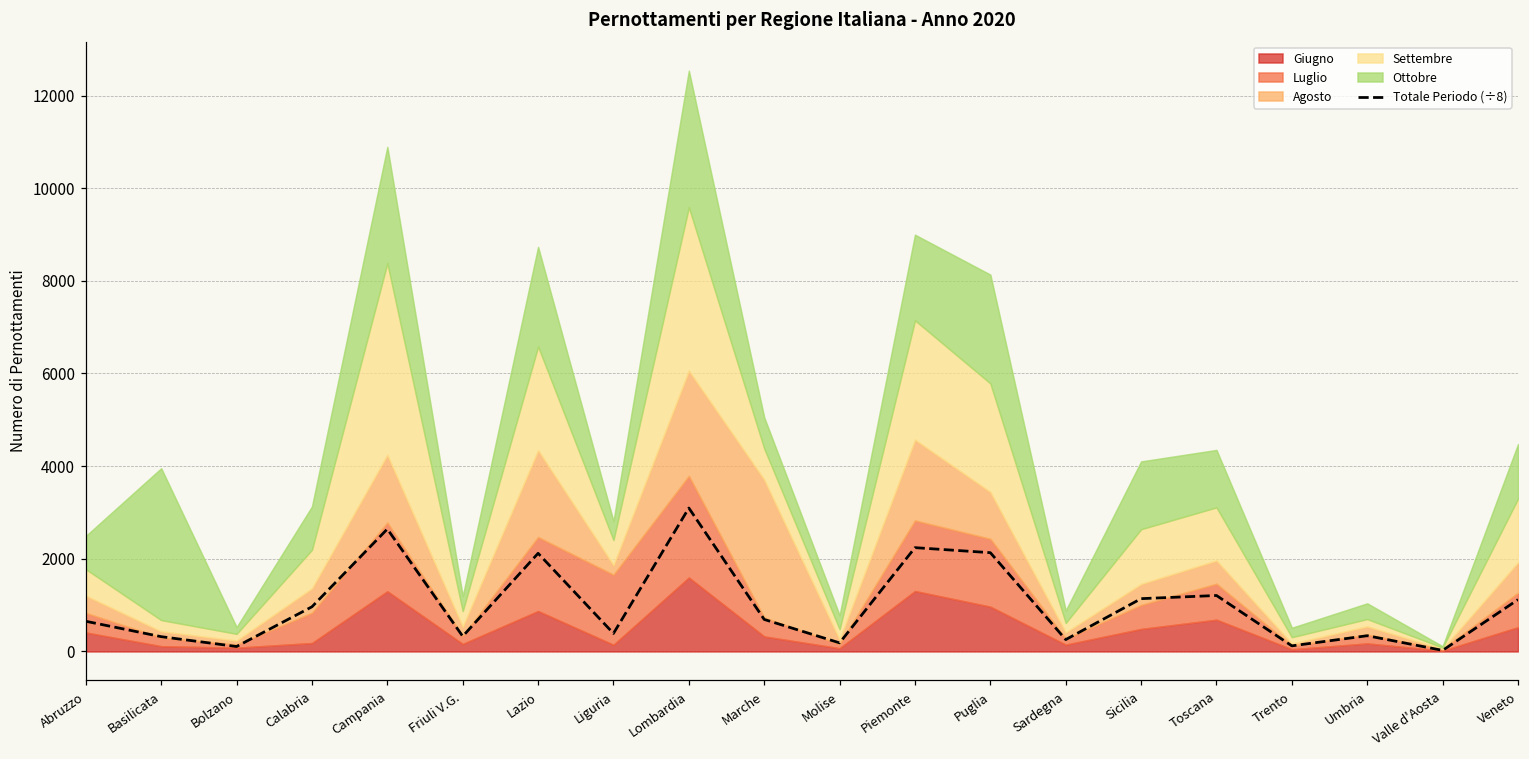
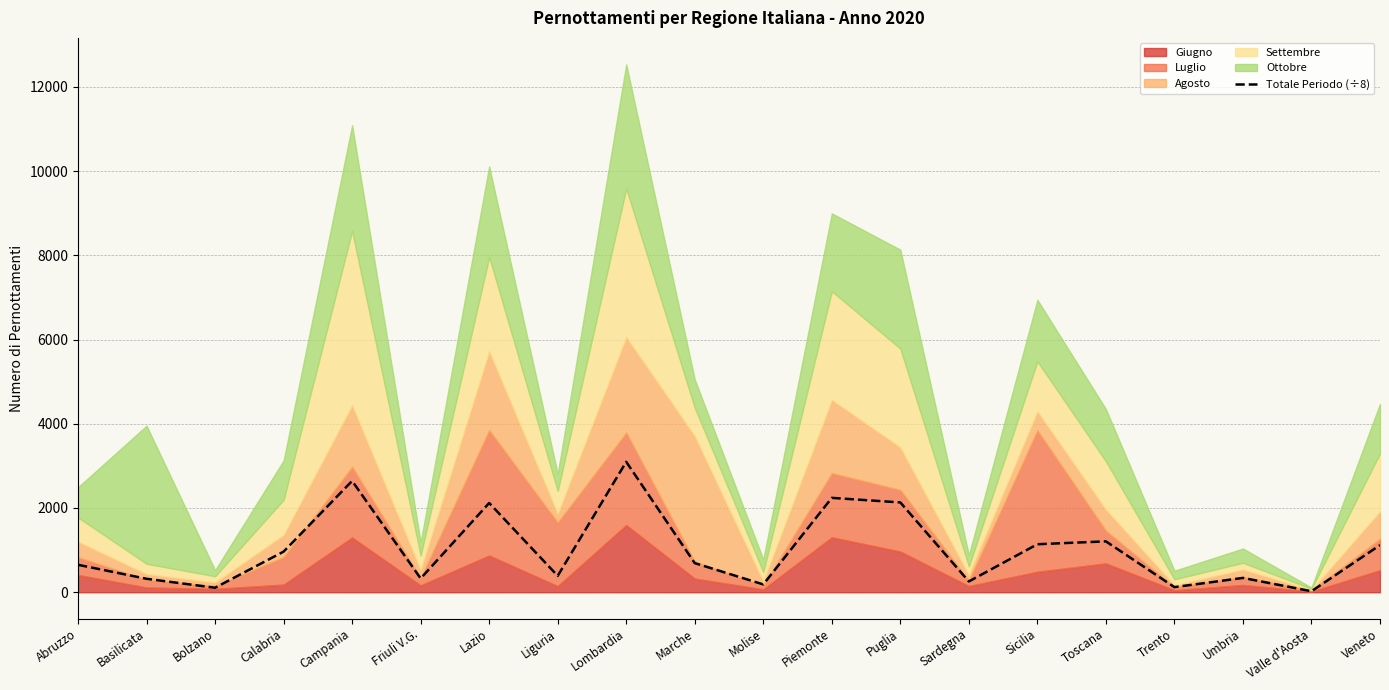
Luglio, Campania: 1500 -> 1700
Luglio, Lazio: 1600 -> 3000
Luglio, Sicilia: 500 -> 3400
